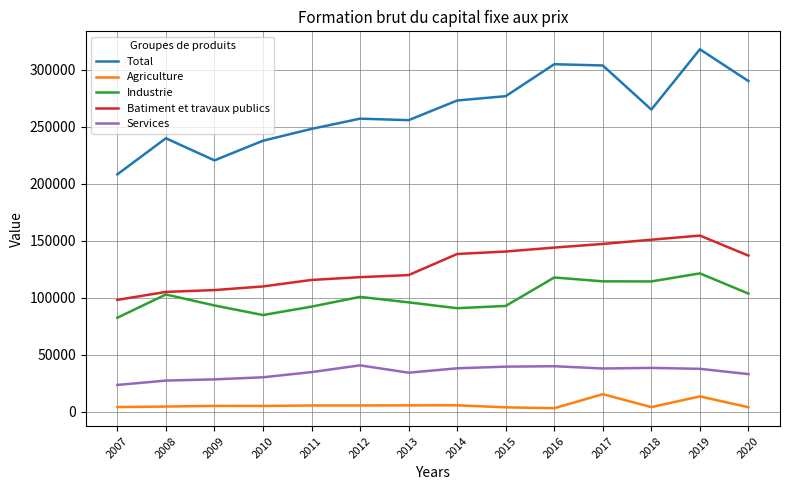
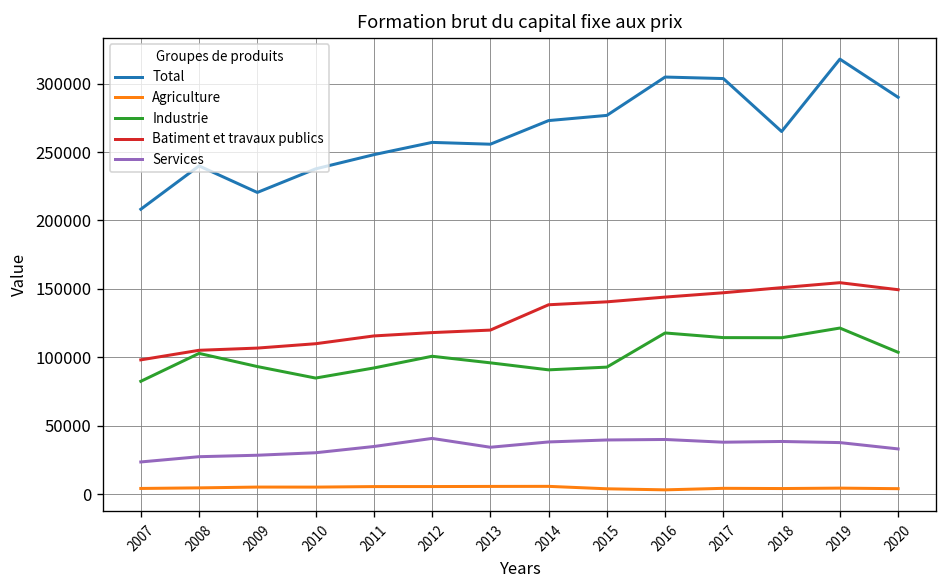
Agriculture, 2017: 15000 -> 4000
Agriculture, 2019: 13000 -> 4000
Batiment et travaux publics, 2020: 137000 -> 149000
